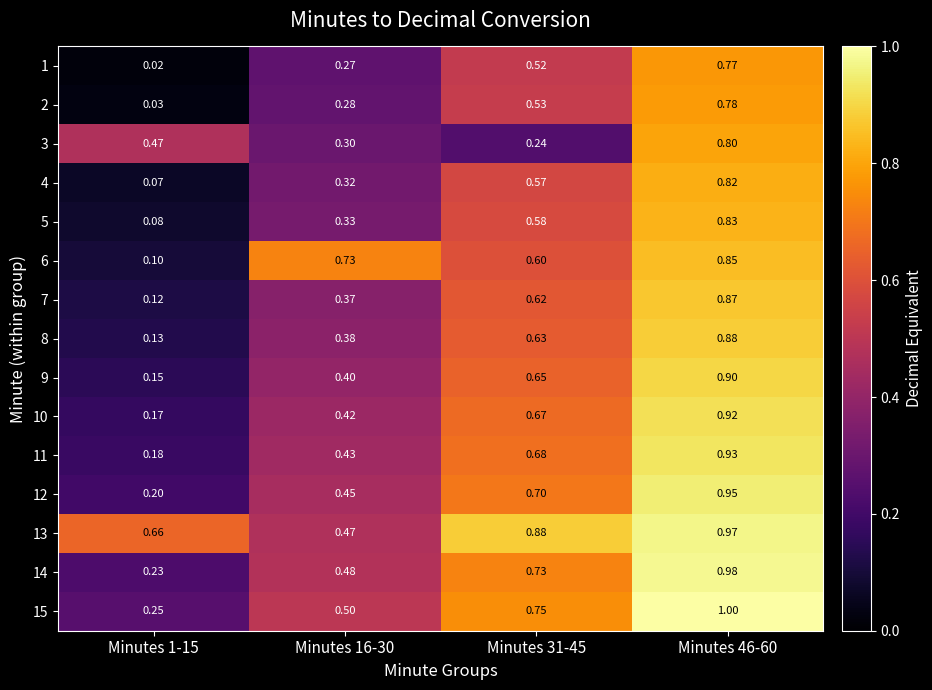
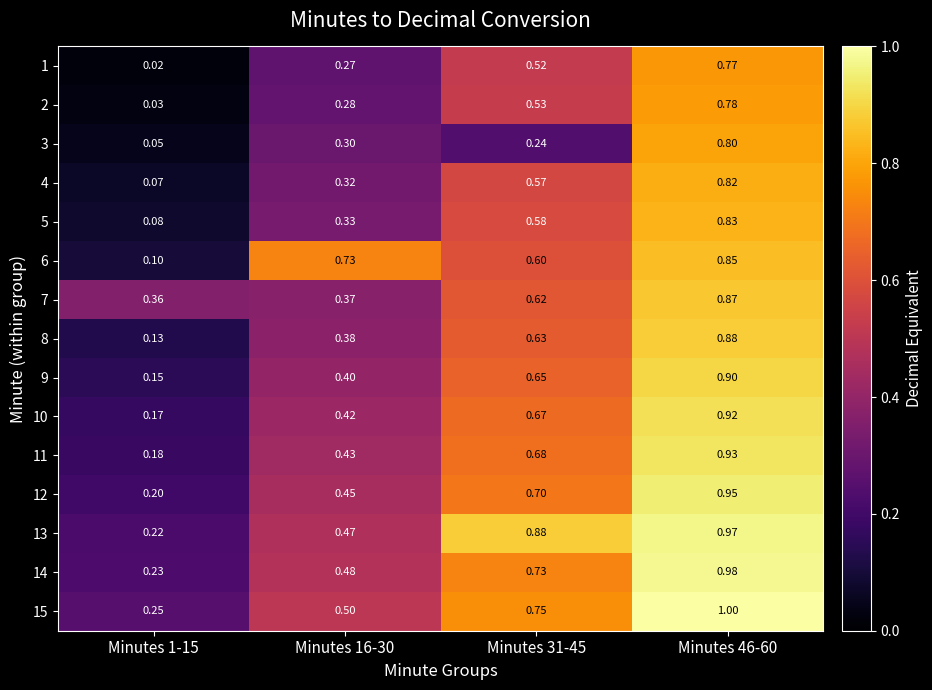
3, Minutes 1-15: 0.47 -> 0.05
7, Minutes 1-15: 0.12 -> 0.36
13, Minutes 1-15: 0.66 -> 0.22
